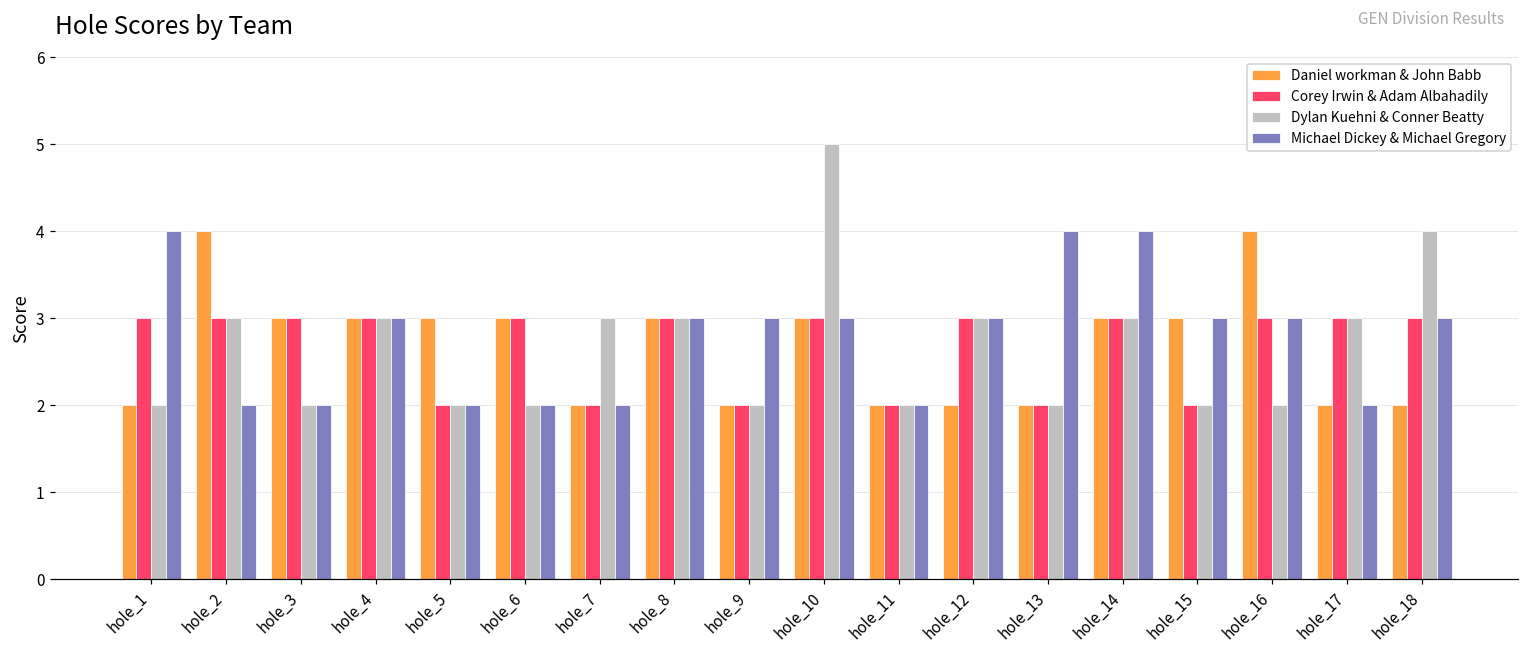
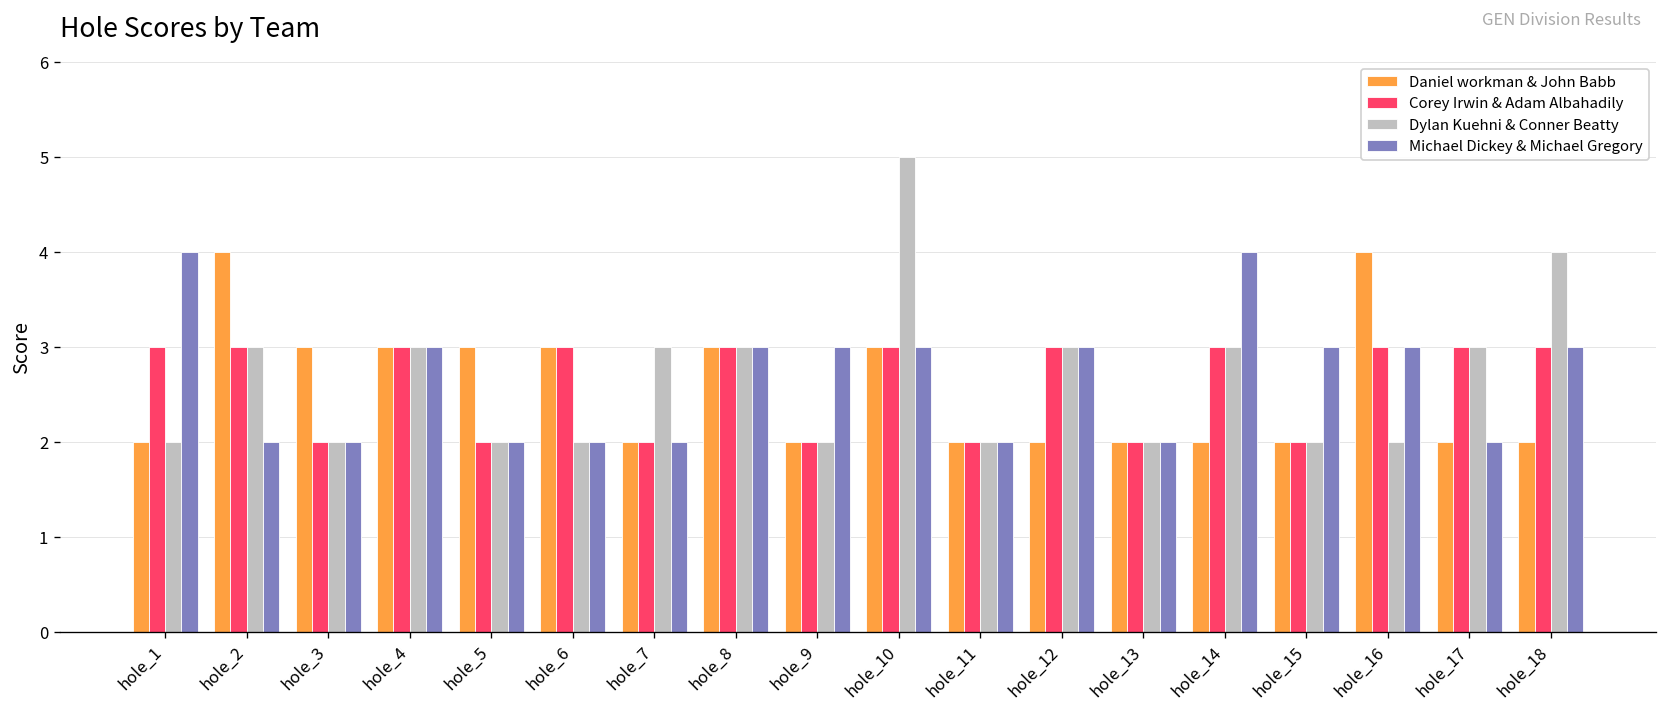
Corey Irwin & Adam Albahadily, hole_3: 3 -> 2
Michael Dickey & Michael Gregory, hole_13: 4 -> 2
Daniel workman & John Babb, hole_14: 3 -> 2
Daniel workman & John Babb, hole_15: 3 -> 2
